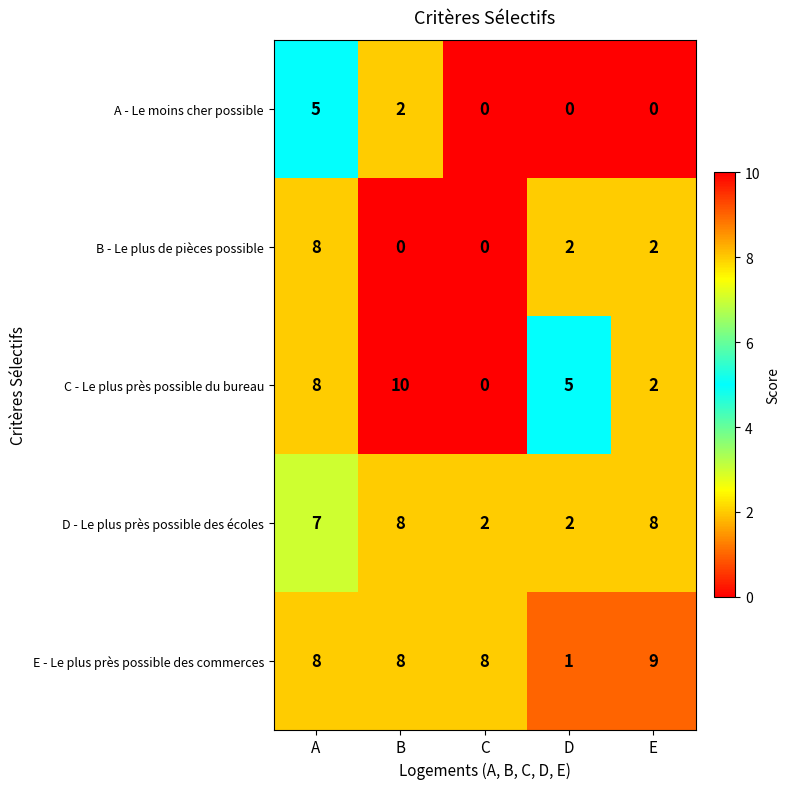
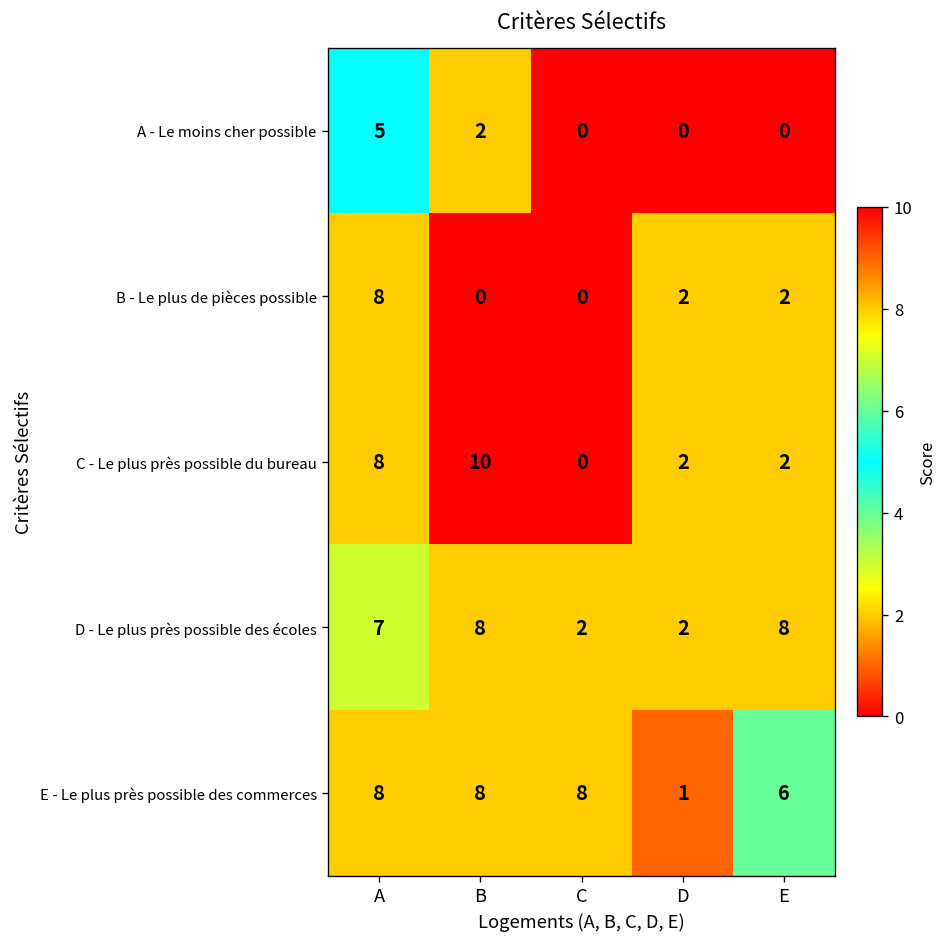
C - Le plus près possible du bureau, D: 5 -> 2
E - Le plus près possible des commerces, E: 9 -> 6
